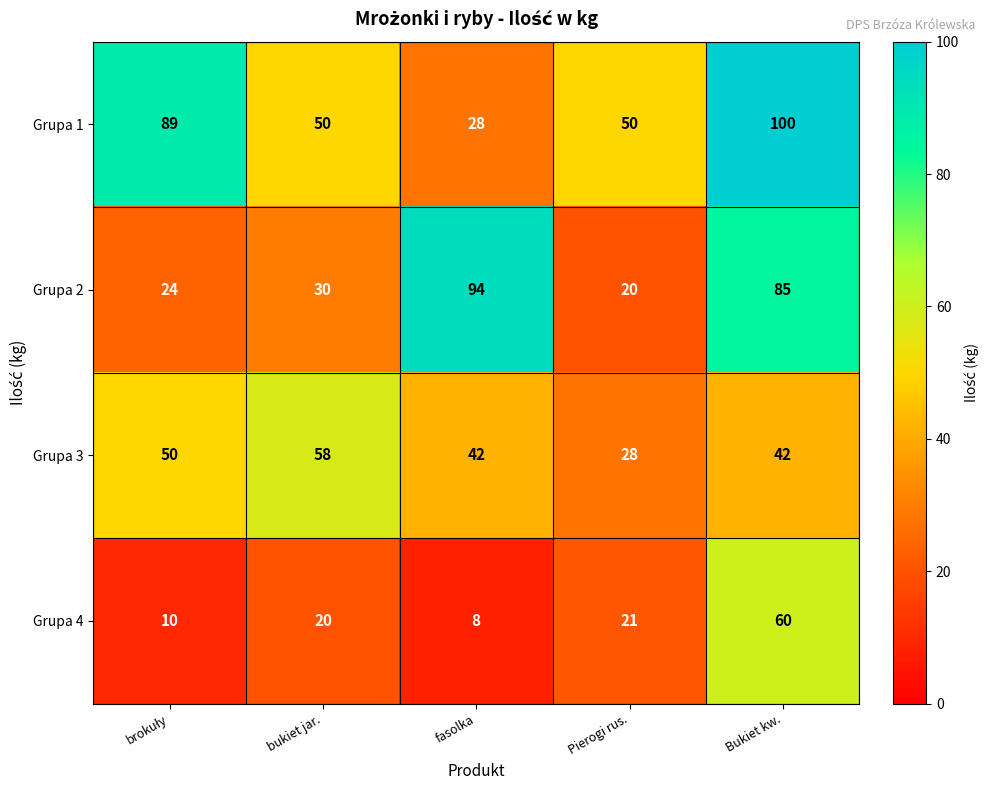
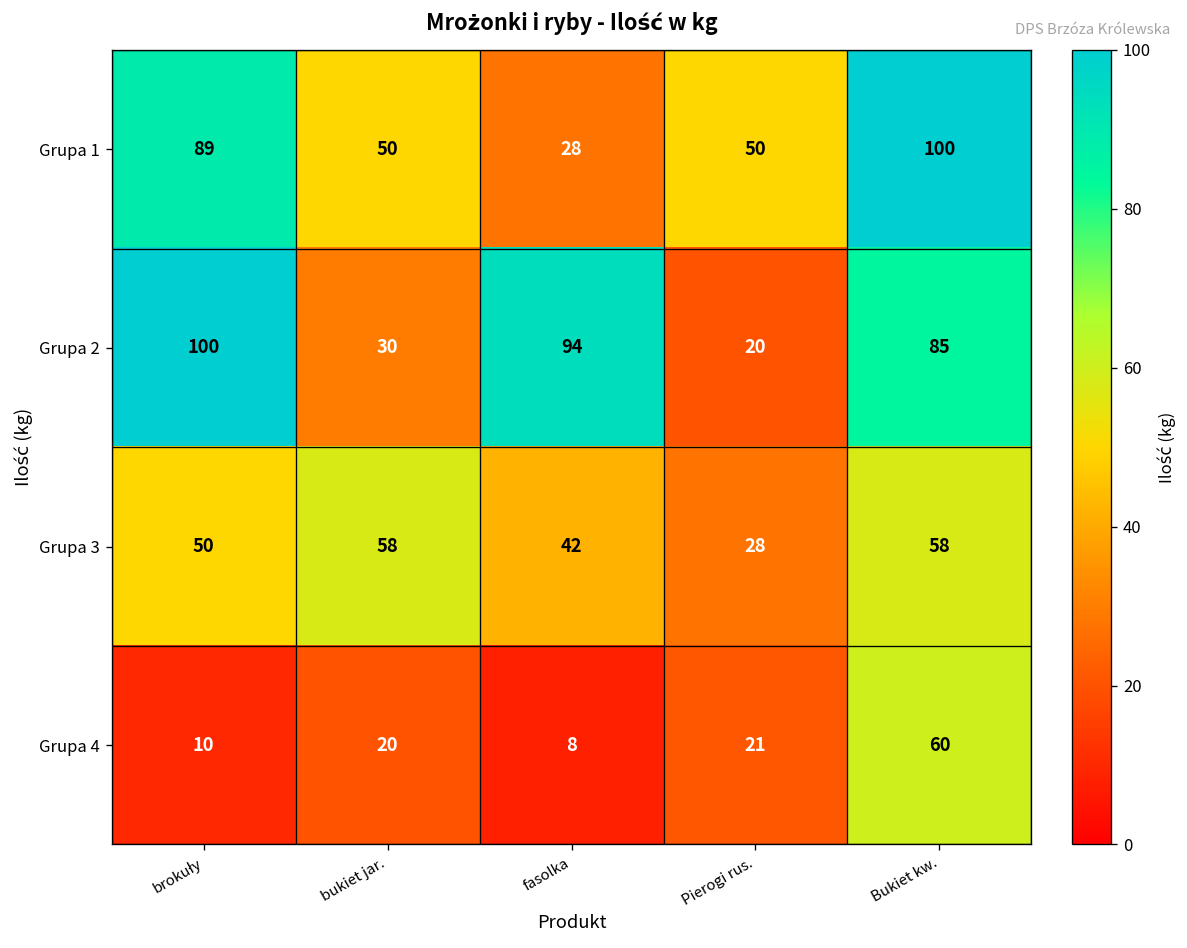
Grupa 2, brokuły: 24 -> 100
Grupa 3, Bukiet kw.: 42 -> 58
